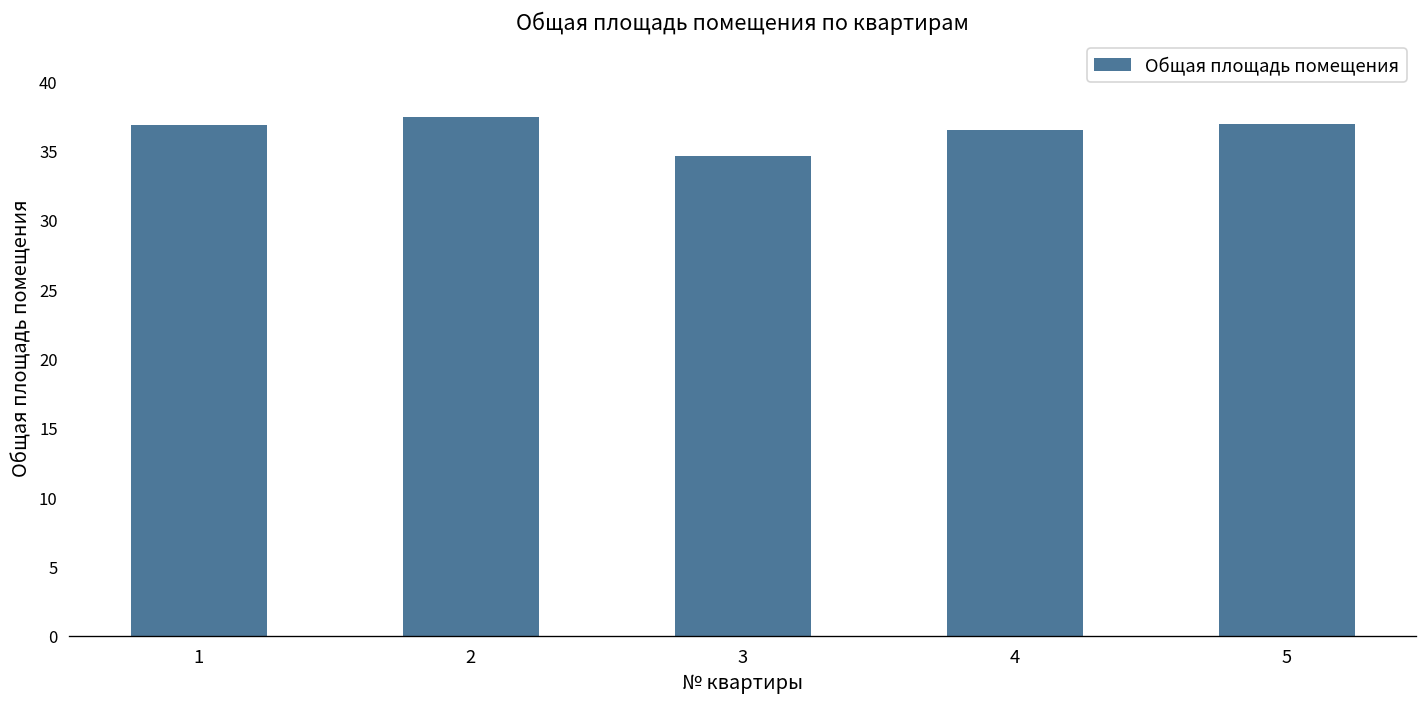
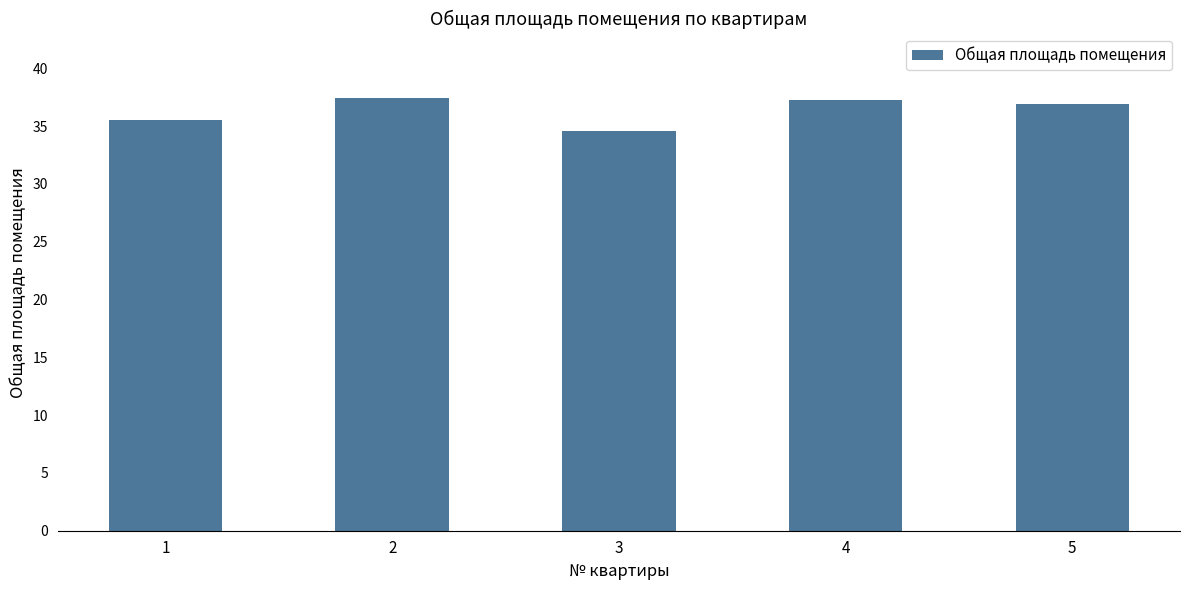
1: 36.8 -> 35.5
4: 36.5 -> 37.3
